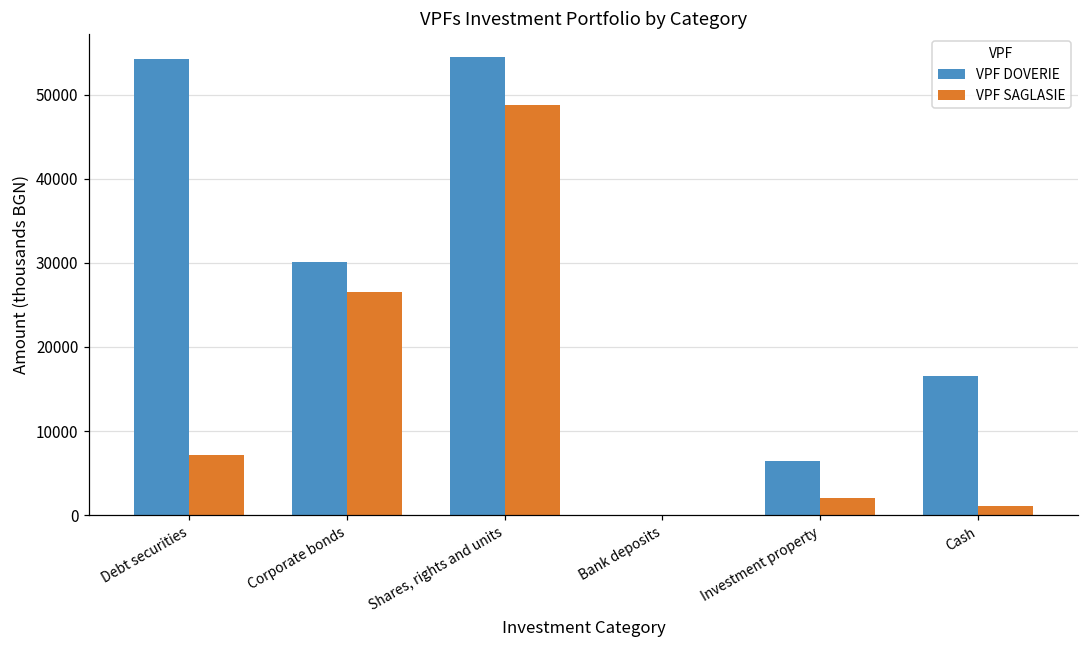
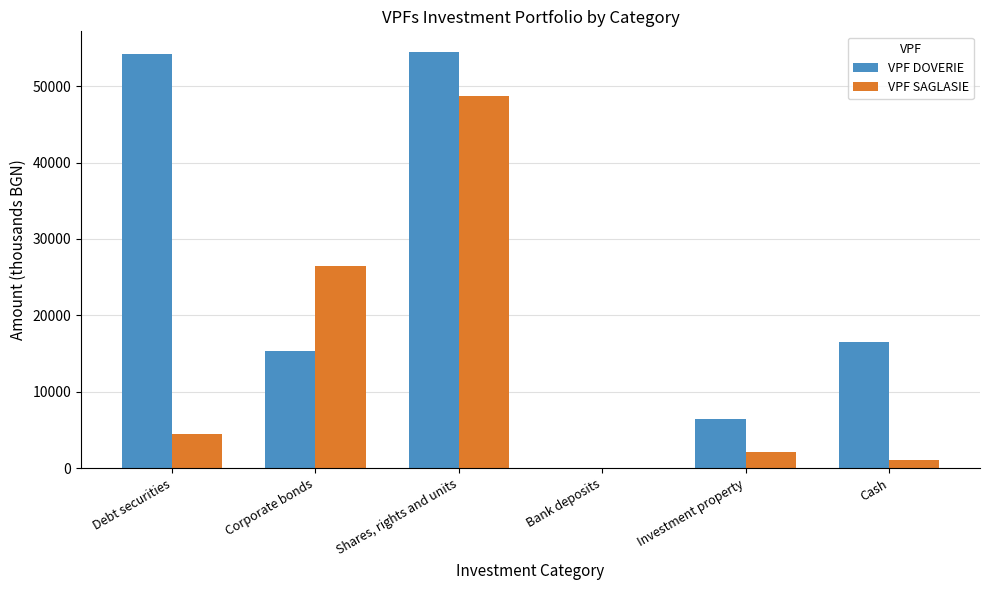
VPF SAGLASIE, Debt securities: 7000 -> 4000
VPF DOVERIE, Corporate bonds: 30000 -> 15000
